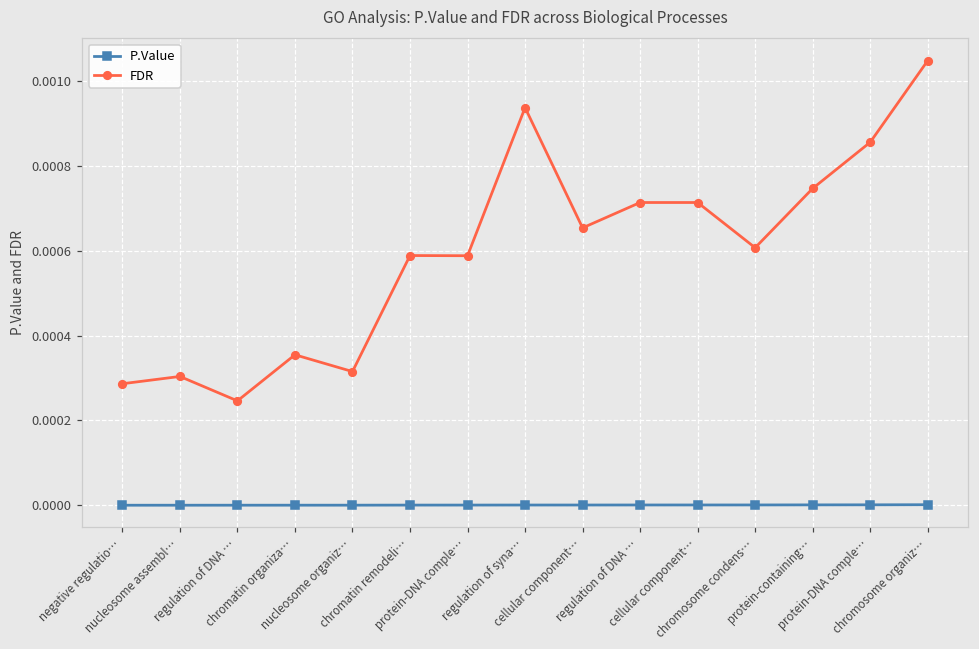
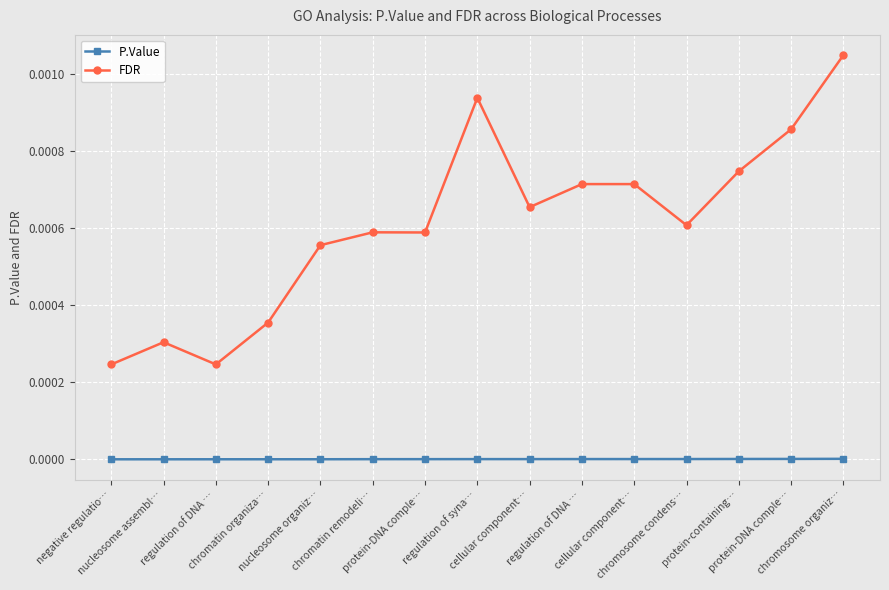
FDR, negative regulatio…: 0.00029 -> 0.00025
FDR, nucleosome organiz…: 0.00032 -> 0.00056
